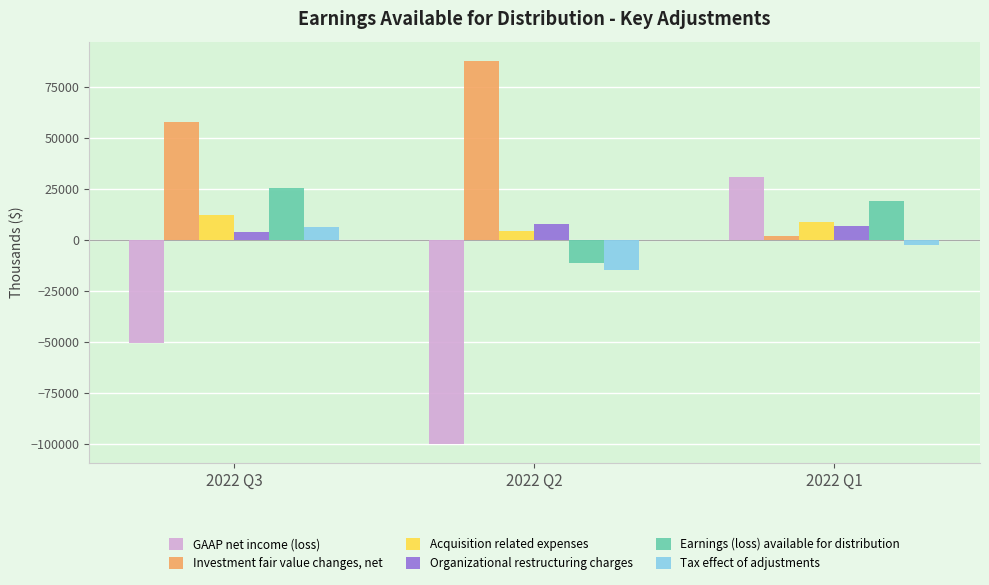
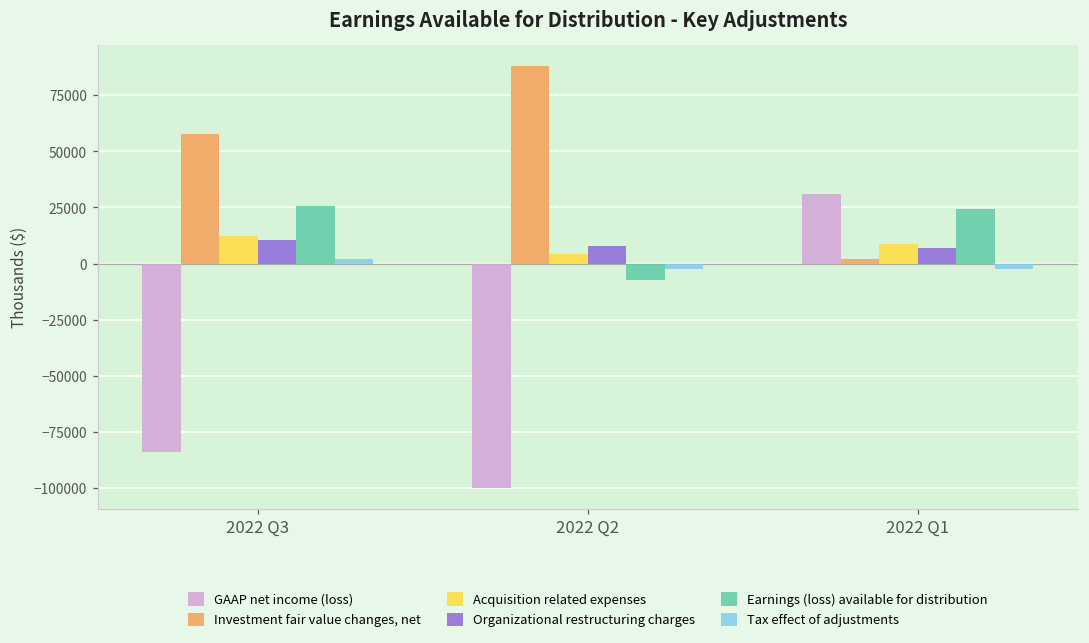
GAAP net income (loss), 2022 Q3: -50000 -> -84000
Organizational restructuring charges, 2022 Q3: 4000 -> 11000
Tax effect of adjustments, 2022 Q3: 6000 -> 2000
Earnings (loss) available for distribution, 2022 Q2: -11000 -> -7000
Tax effect of adjustments, 2022 Q2: -15000 -> -3000
Earnings (loss) available for distribution, 2022 Q1: 19000 -> 24000
